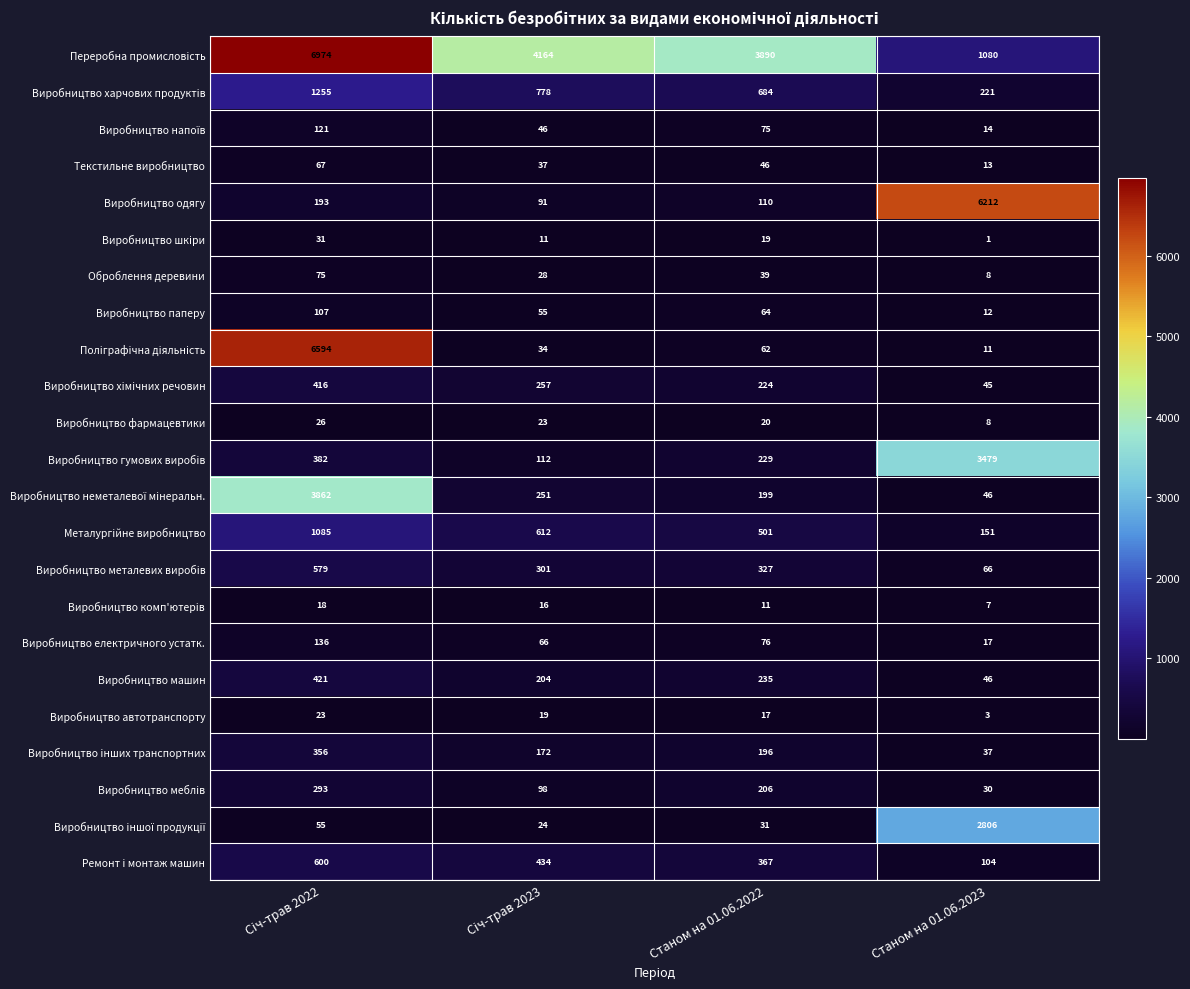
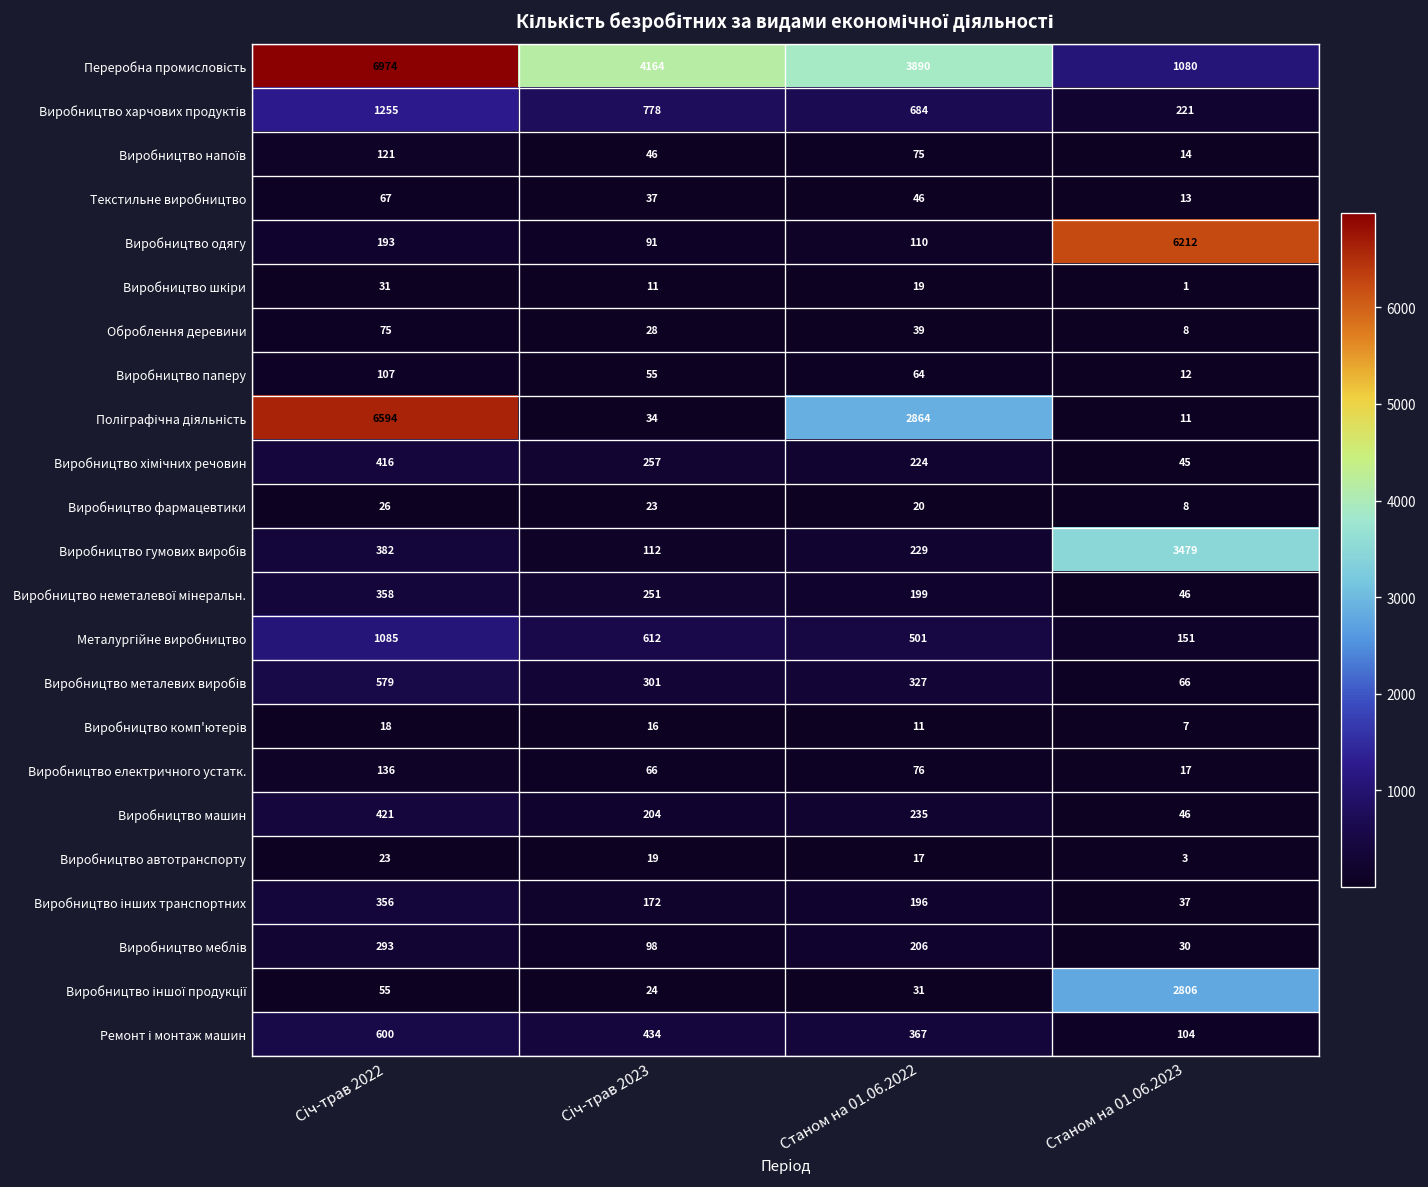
Поліграфічна діяльність, Станом на 01.06.2022: 62 -> 2864
Виробництво неметалевої мінеральн., Січ-трав 2022: 3862 -> 358
